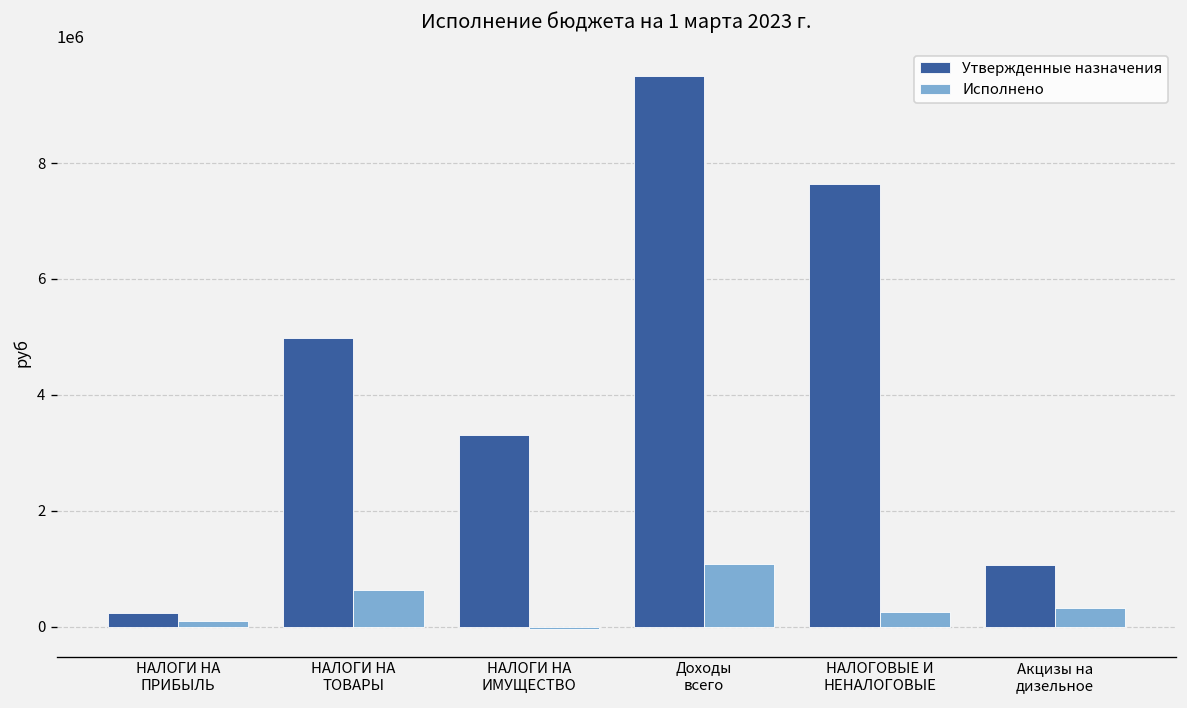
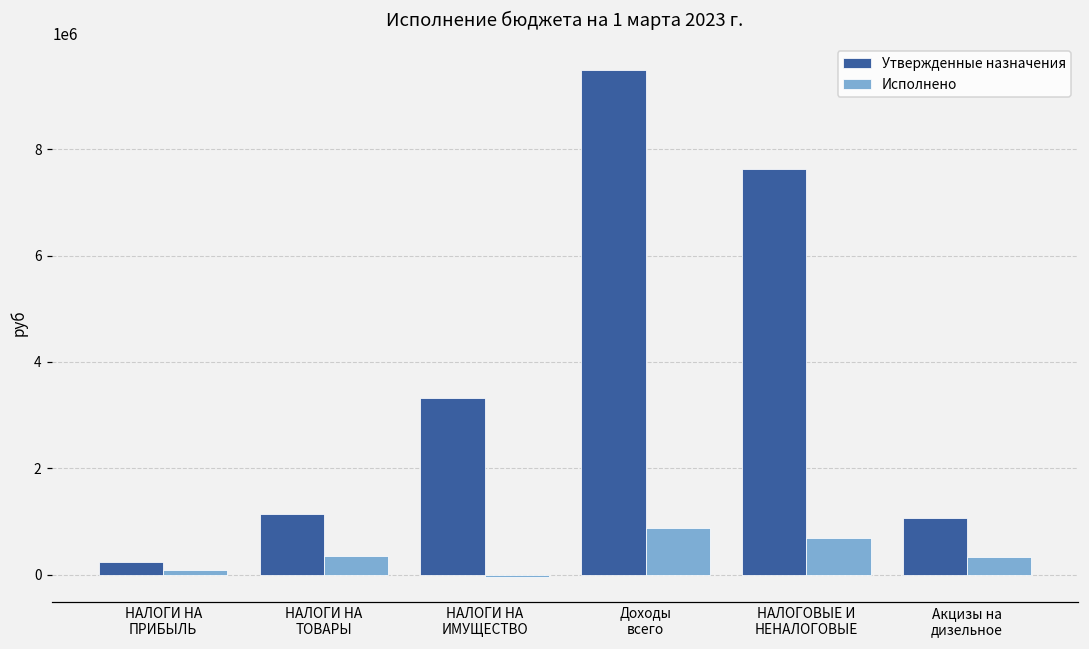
Утвержденные назначения, НАЛОГИ НА ТОВАРЫ: 5000000 -> 1100000
Исполнено, НАЛОГИ НА ТОВАРЫ: 600000 -> 300000
Исполнено, Доходы всего: 1100000 -> 900000
Исполнено, НАЛОГОВЫЕ И НЕНАЛОГОВЫЕ: 300000 -> 700000
